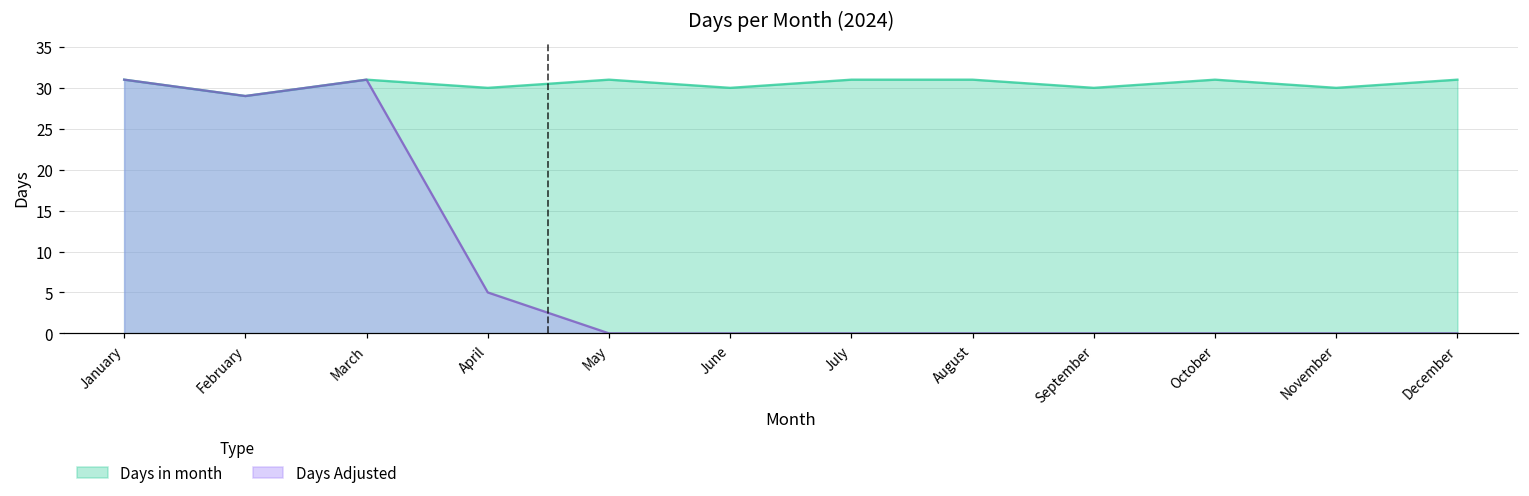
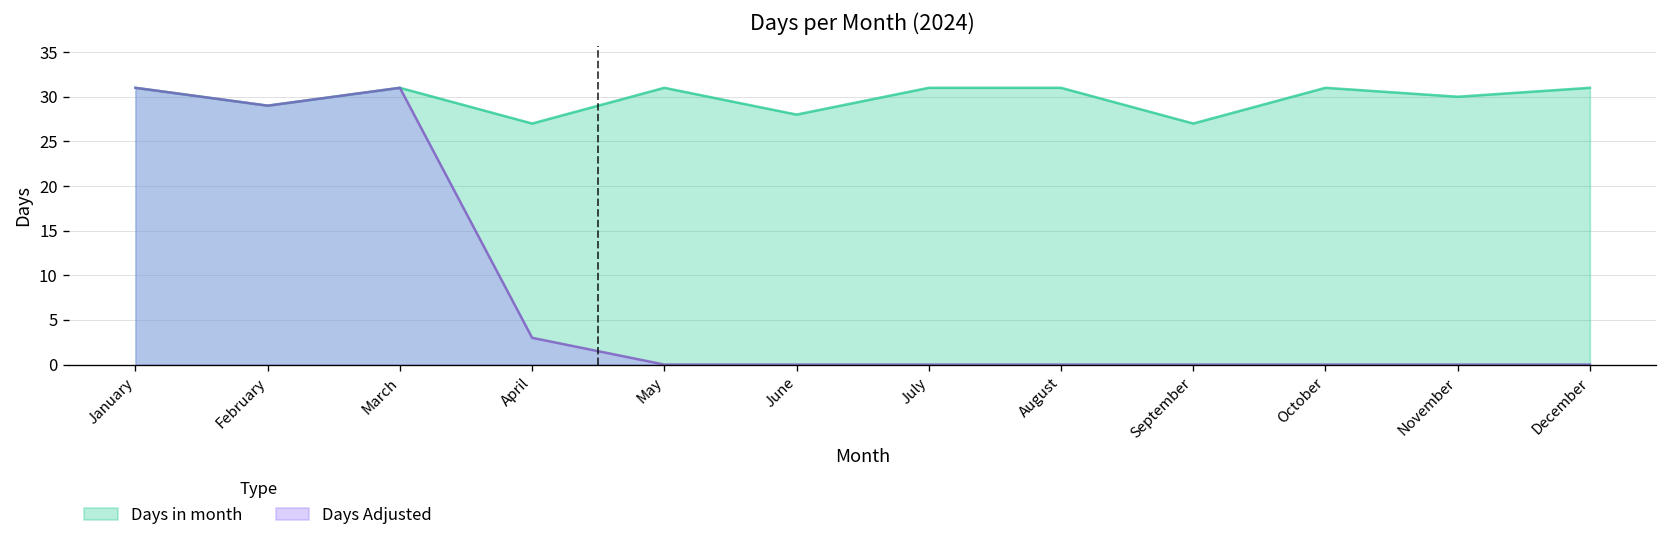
Days in month, April: 30 -> 27
Days Adjusted, April: 5 -> 3
Days in month, June: 30 -> 28
Days in month, September: 30 -> 27
